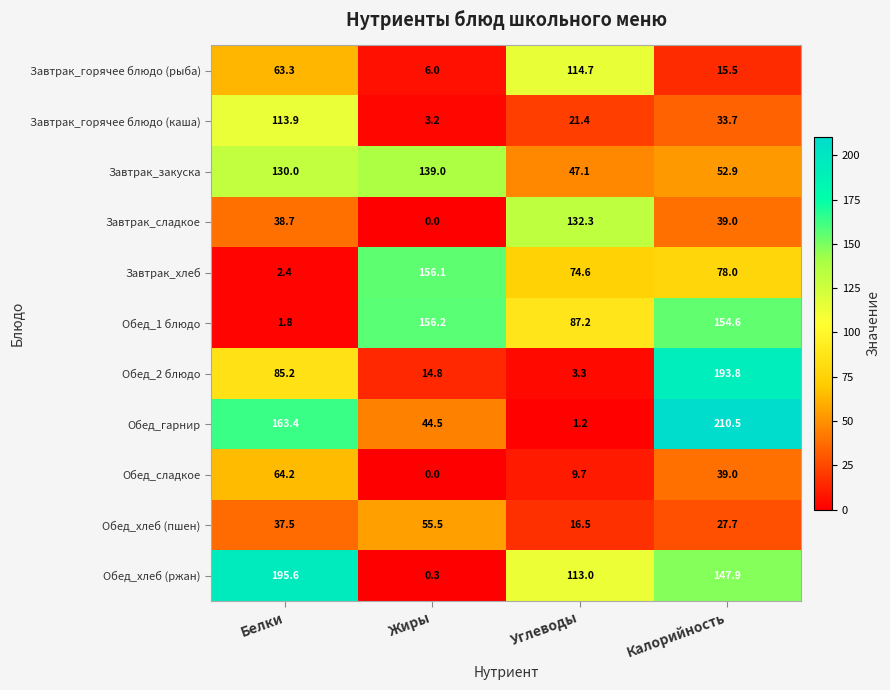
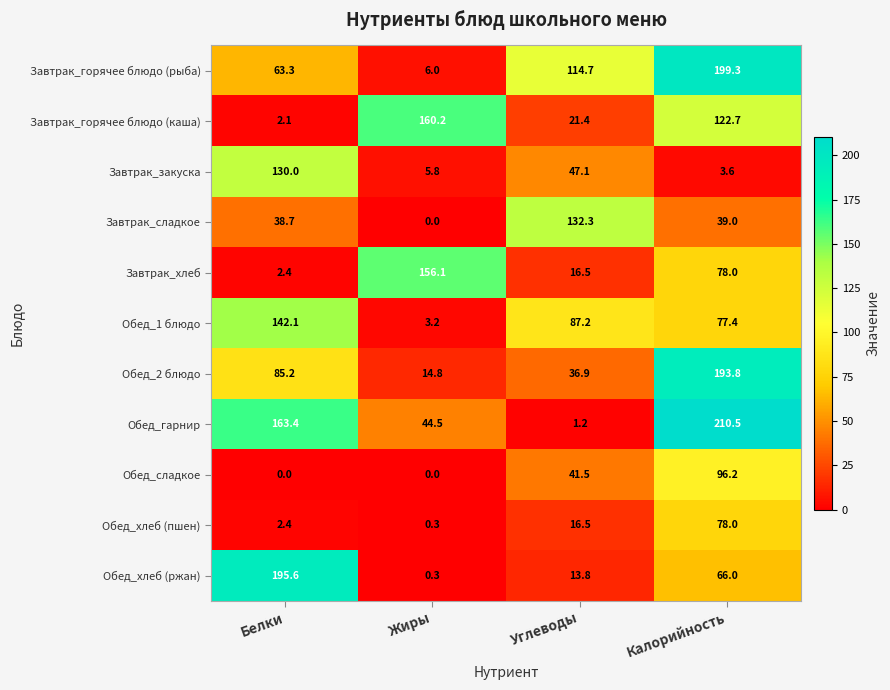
Завтрак_горячее блюдо (рыба), Калорийность: 15.5 -> 199.3
Завтрак_горячее блюдо (каша), Белки: 113.9 -> 2.1
Завтрак_горячее блюдо (каша), Жиры: 3.2 -> 160.2
Завтрак_горячее блюдо (каша), Калорийность: 33.7 -> 122.7
Завтрак_закуска, Жиры: 139.0 -> 5.8
Завтрак_закуска, Калорийность: 52.9 -> 3.6
Завтрак_хлеб, Углеводы: 74.6 -> 16.5
Обед_1 блюдо, Белки: 1.8 -> 142.1
Обед_1 блюдо, Жиры: 156.2 -> 3.2
Обед_1 блюдо, Калорийность: 154.6 -> 77.4
Обед_2 блюдо, Углеводы: 3.3 -> 36.9
Обед_сладкое, Белки: 64.2 -> 0.0
Обед_сладкое, Углеводы: 9.7 -> 41.5
Обед_сладкое, Калорийность: 39.0 -> 96.2
Обед_хлеб (пшен), Белки: 37.5 -> 2.4
Обед_хлеб (пшен), Жиры: 55.5 -> 0.3
Обед_хлеб (пшен), Калорийность: 27.7 -> 78.0
Обед_хлеб (ржан), Углеводы: 113.0 -> 13.8
Обед_хлеб (ржан), Калорийность: 147.9 -> 66.0
